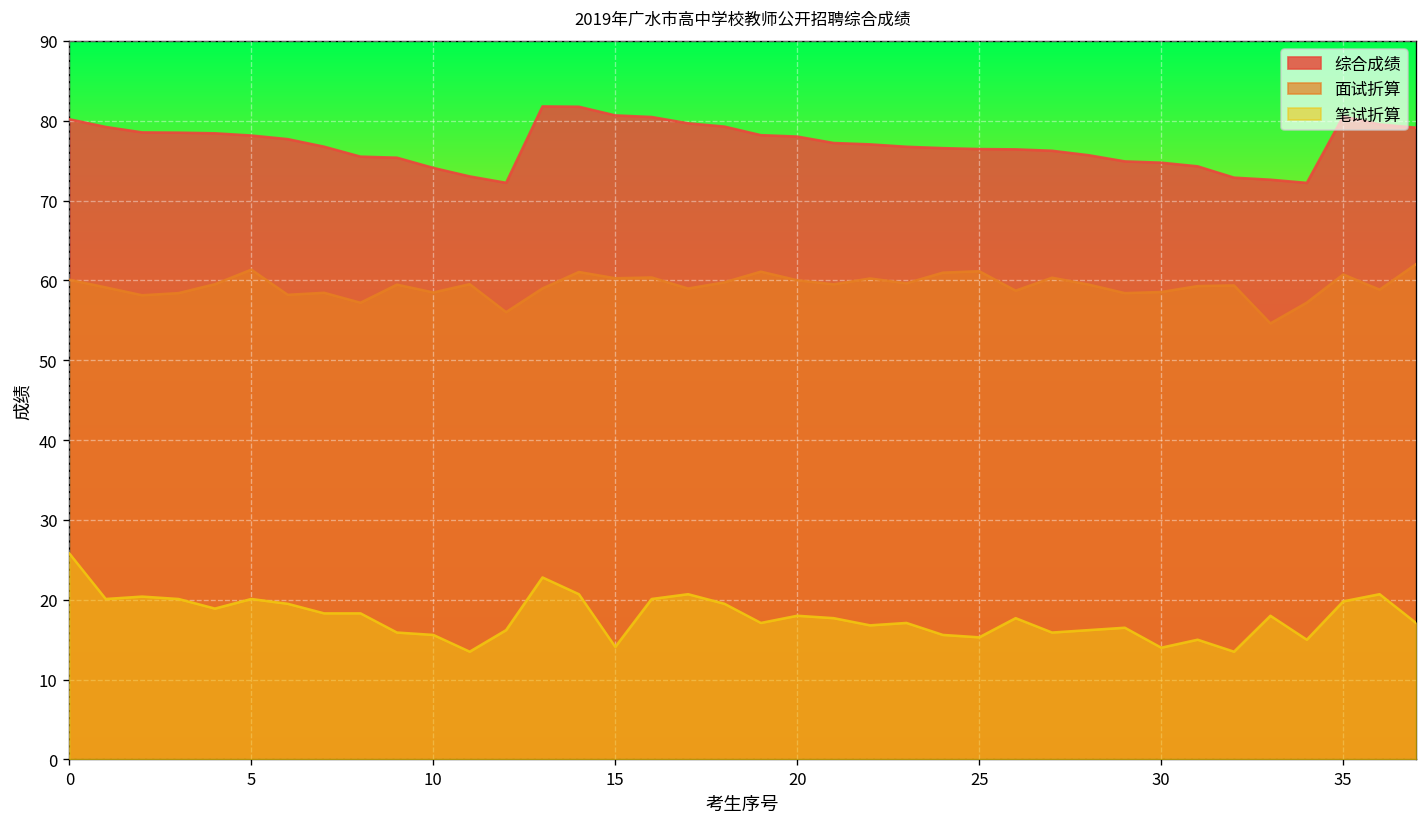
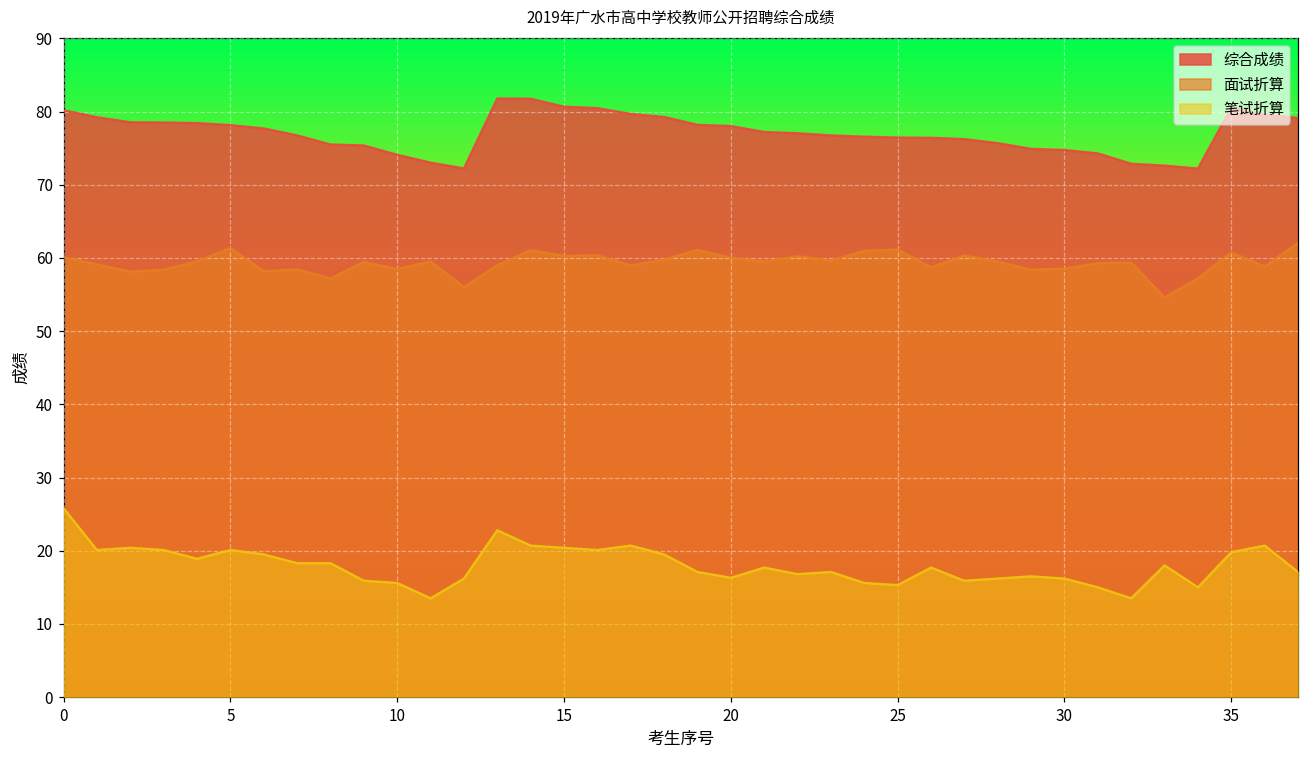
笔试折算, 15: 14 -> 20
笔试折算, 20: 18 -> 16
笔试折算, 30: 14 -> 16
